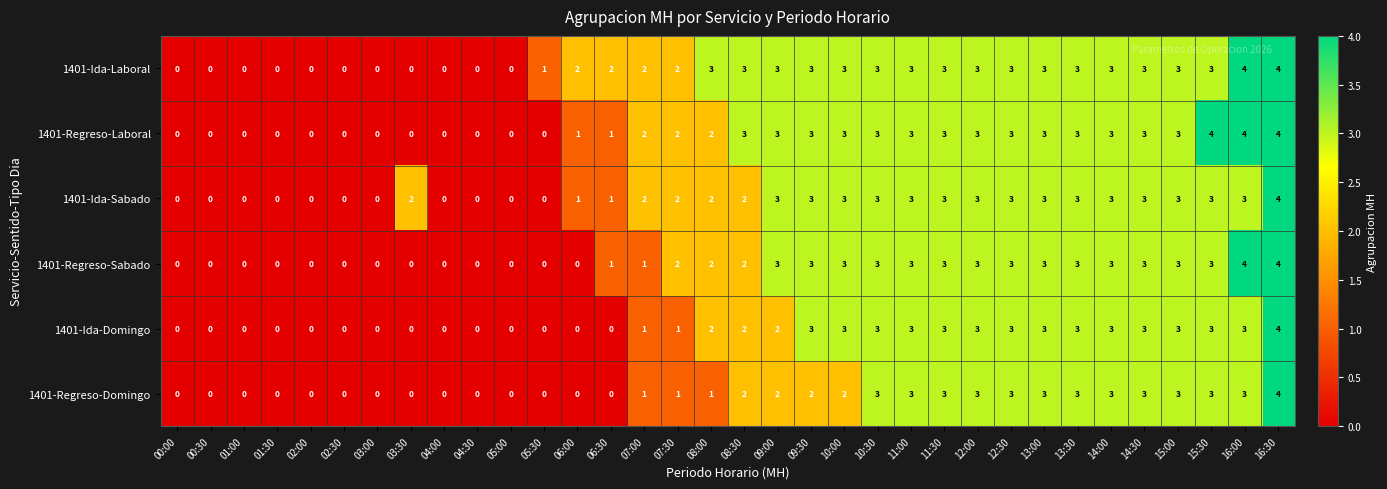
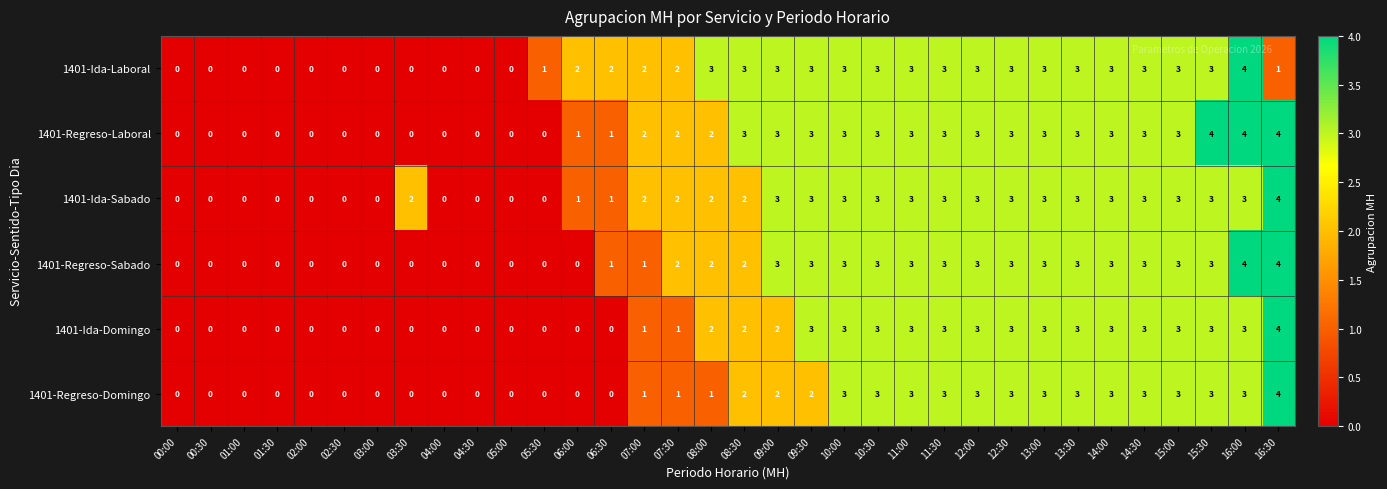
1401-Ida-Laboral, 16:30: 4 -> 1
1401-Regreso-Domingo, 10:00: 2 -> 3
